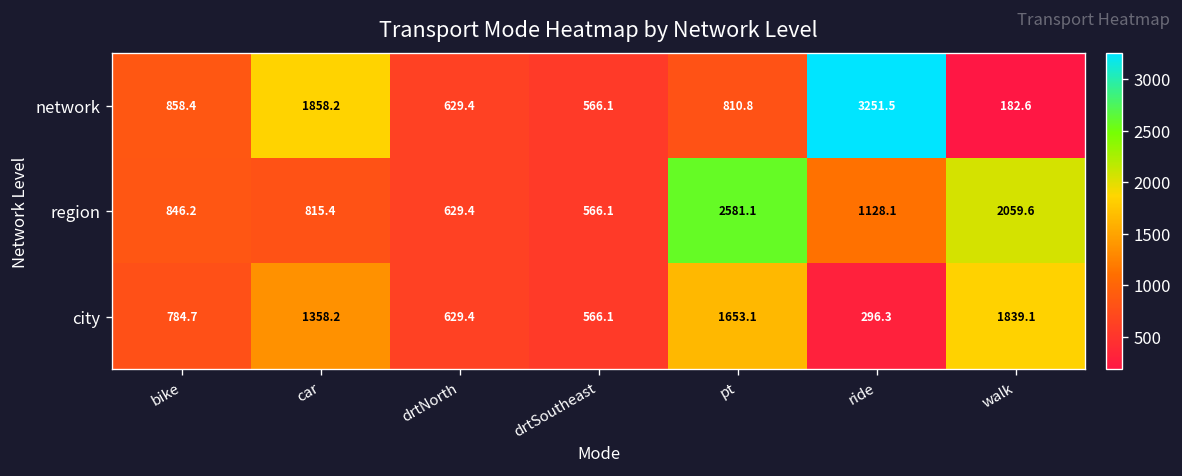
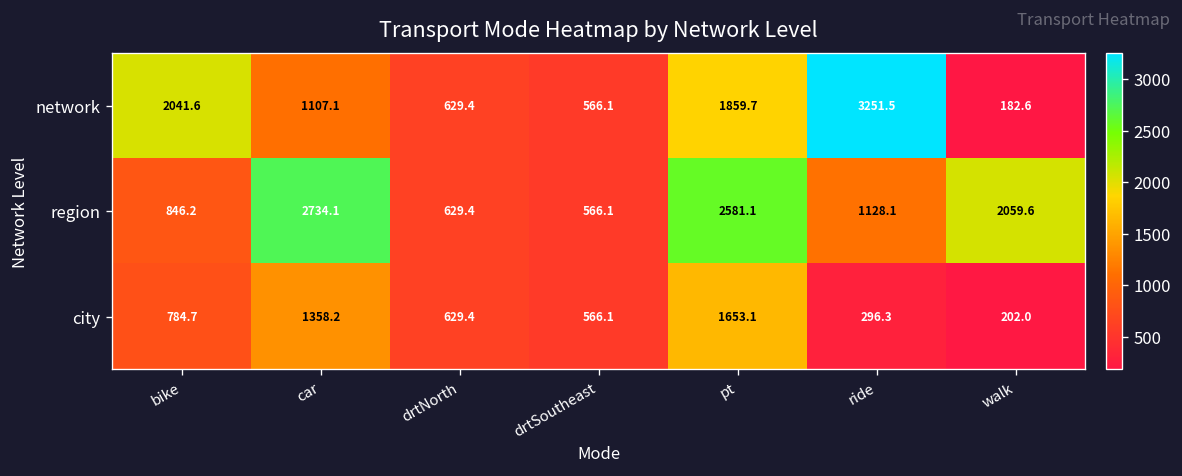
network, bike: 858.4 -> 2041.6
network, car: 1858.2 -> 1107.1
network, pt: 810.8 -> 1859.7
region, car: 815.4 -> 2734.1
city, walk: 1839.1 -> 202.0
